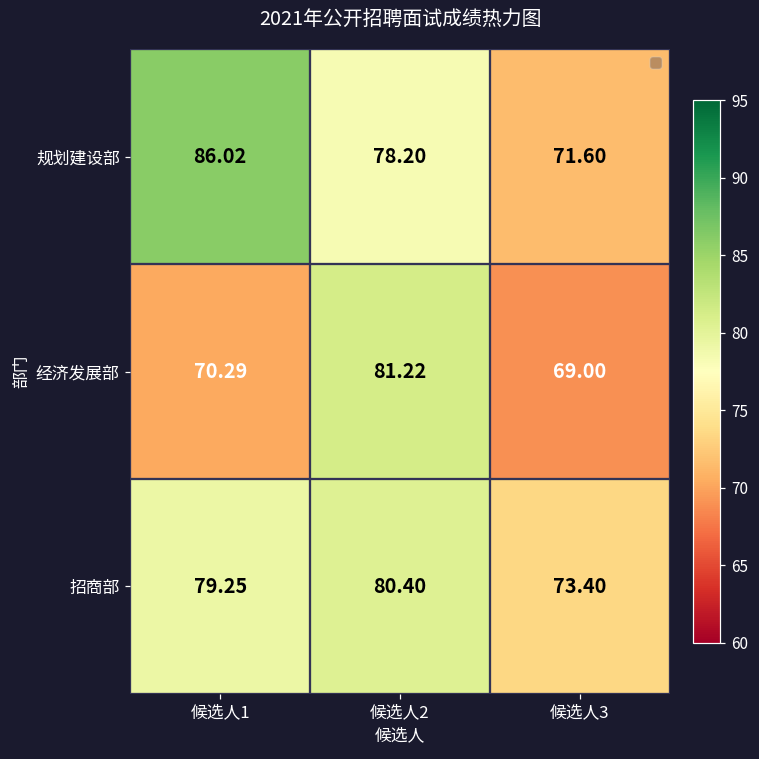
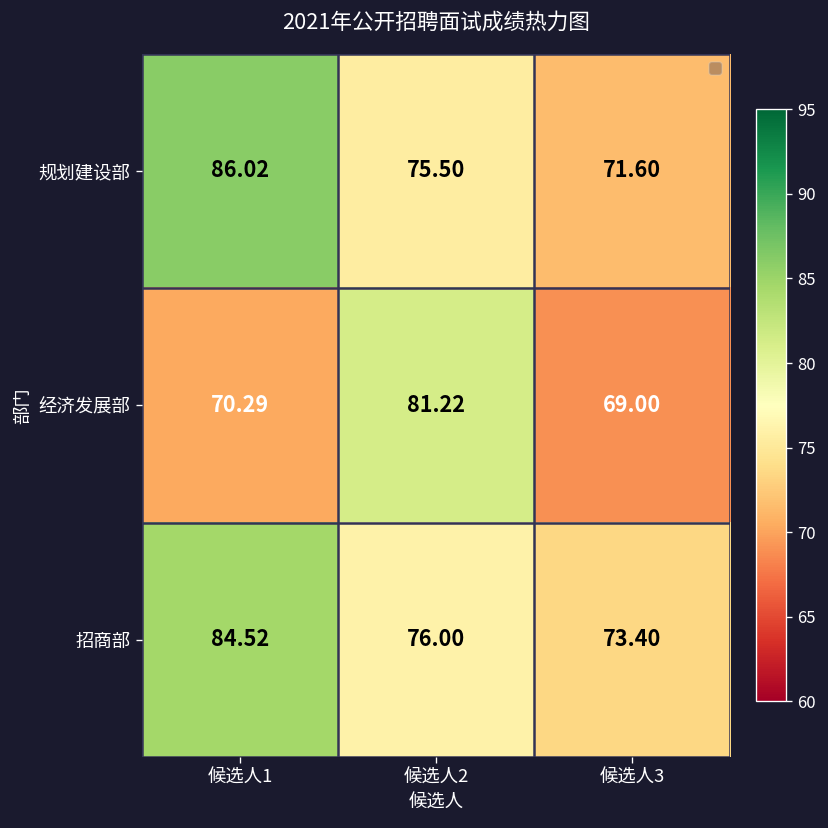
规划建设部, 候选人2: 78.20 -> 75.50
招商部, 候选人1: 79.25 -> 84.52
招商部, 候选人2: 80.40 -> 76.00
